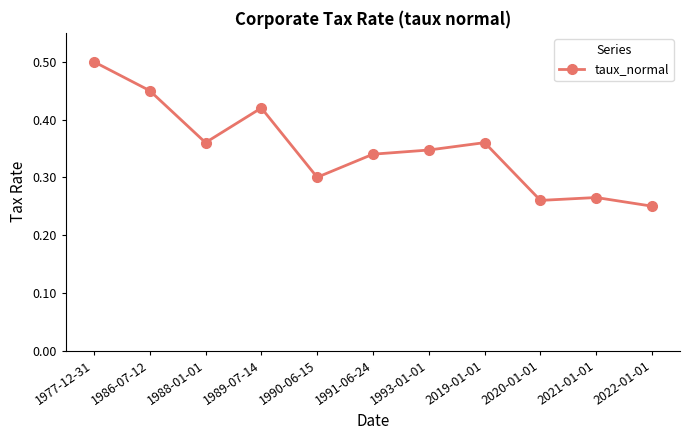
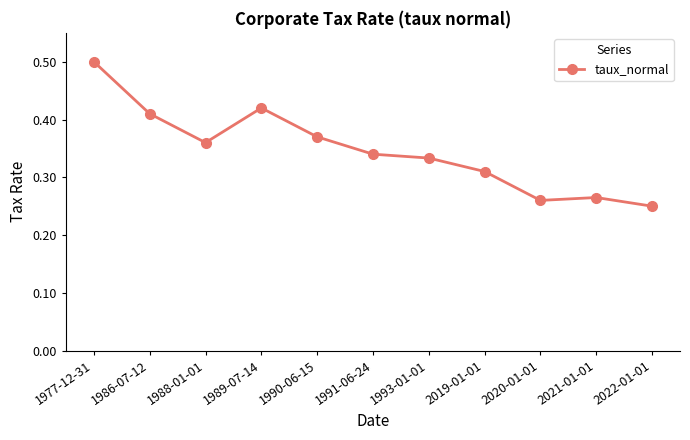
1986-07-12: 0.45 -> 0.41
1990-06-15: 0.30 -> 0.37
1993-01-01: 0.35 -> 0.33
2019-01-01: 0.36 -> 0.31
